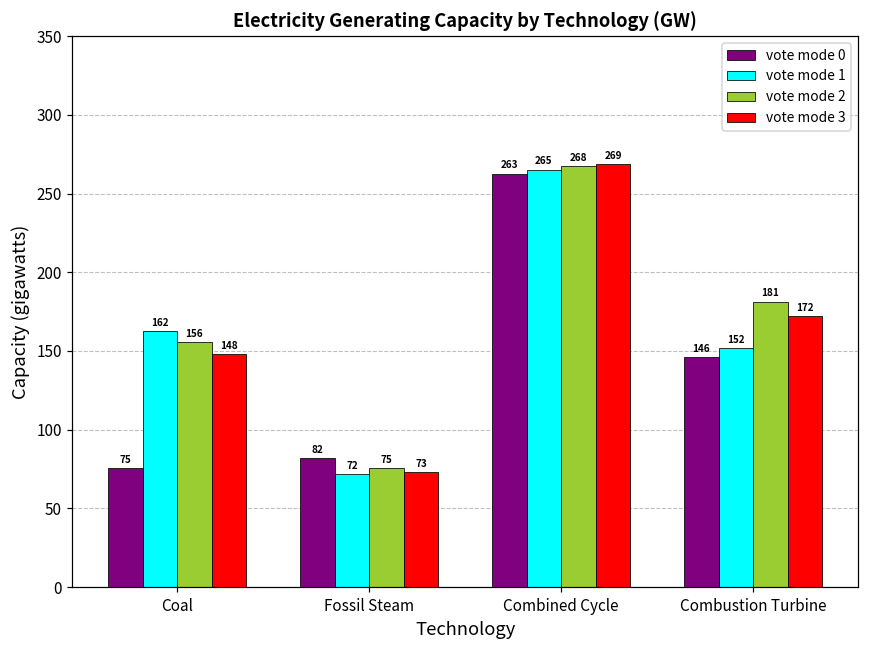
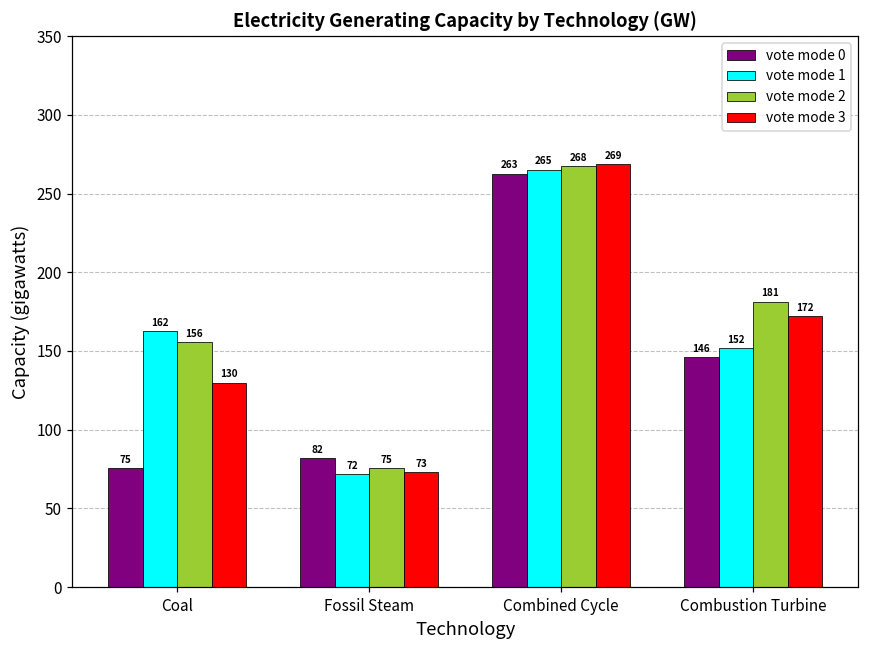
vote mode 3, Coal: 148 -> 130
